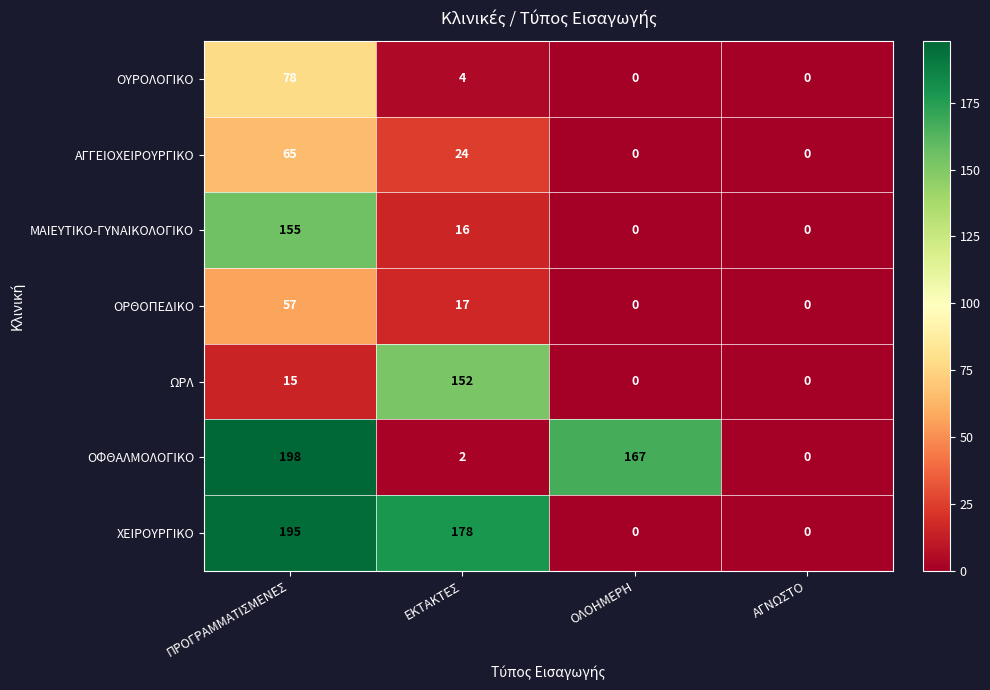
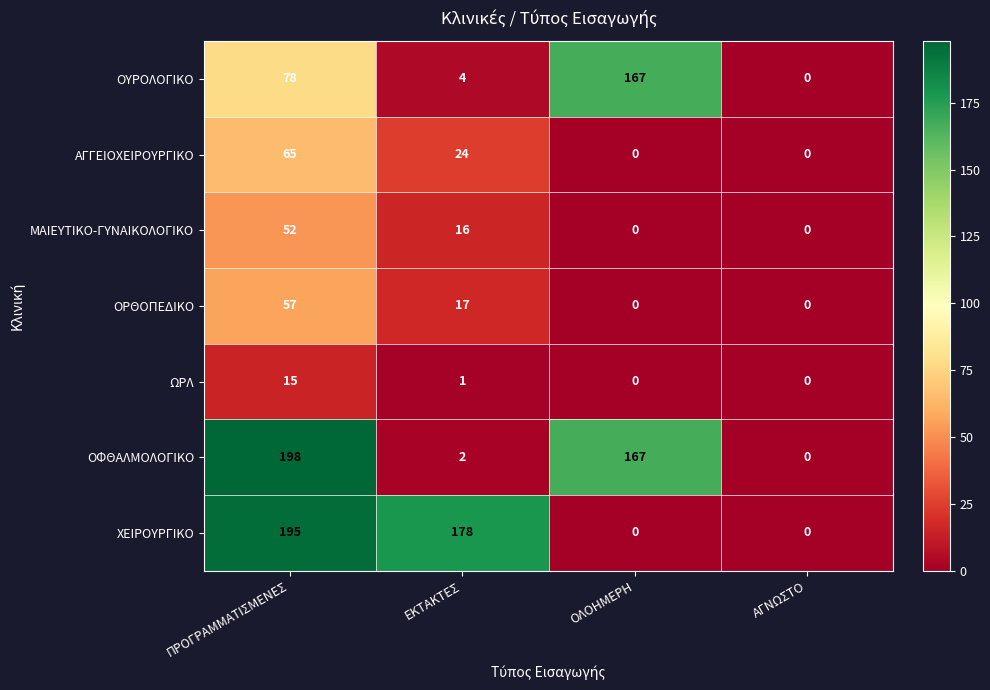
ΟΥΡΟΛΟΓΙΚΟ, ΟΛΟΗΜΕΡΗ: 0 -> 167
ΜΑΙΕΥΤΙΚΟ-ΓΥΝΑΙΚΟΛΟΓΙΚΟ, ΠΡΟΓΡΑΜΜΑΤΙΣΜΕΝΕΣ: 155 -> 52
ΩΡΛ, ΕΚΤΑΚΤΕΣ: 152 -> 1
